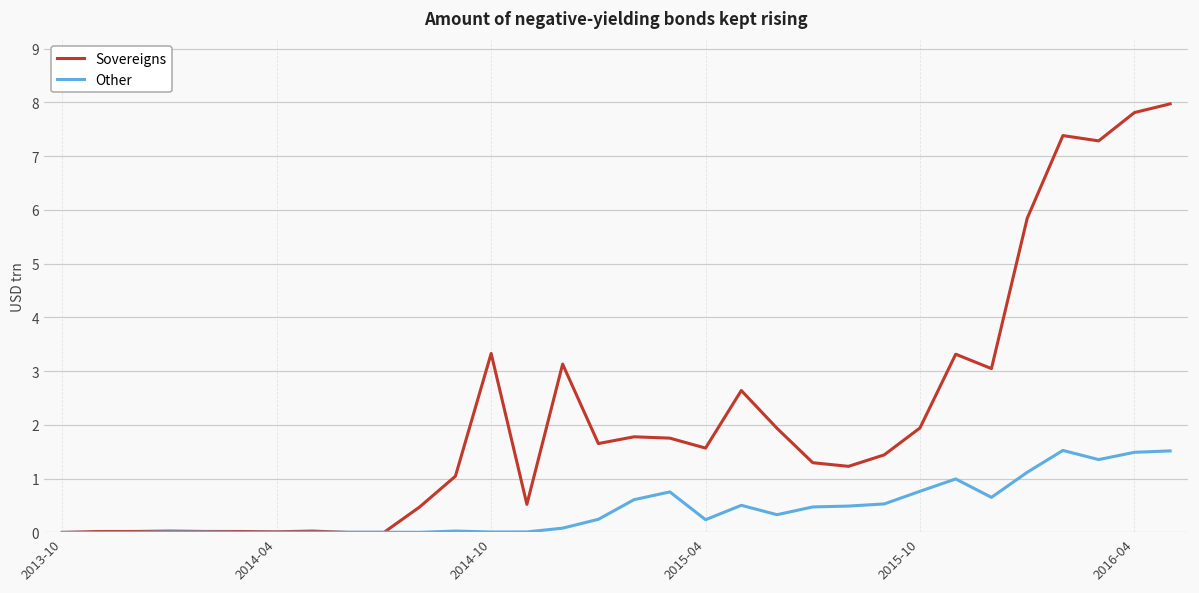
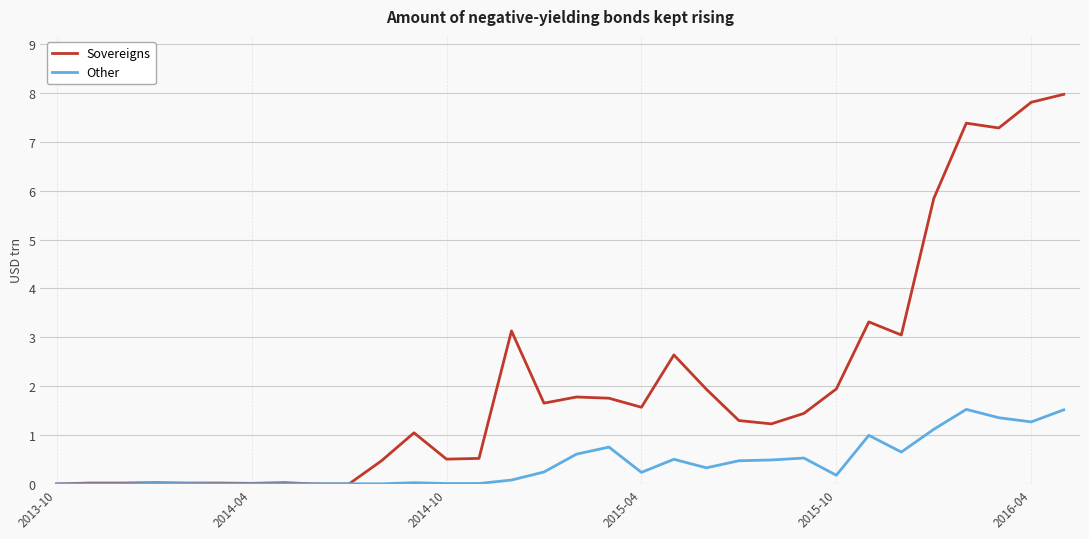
Sovereigns, 2014-10: 3.3 -> 0.5
Other, 2015-10: 0.8 -> 0.2
Other, 2016-04: 1.5 -> 1.3
